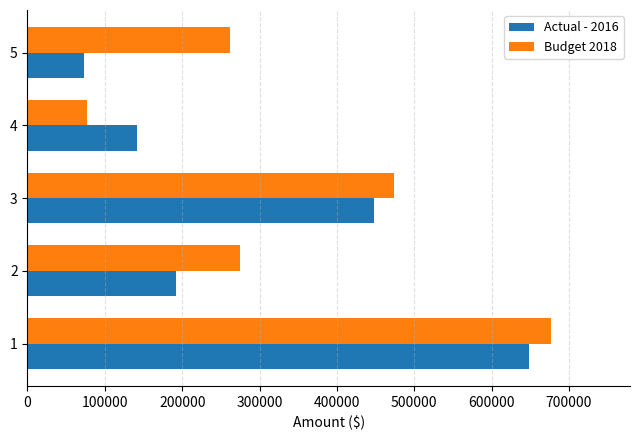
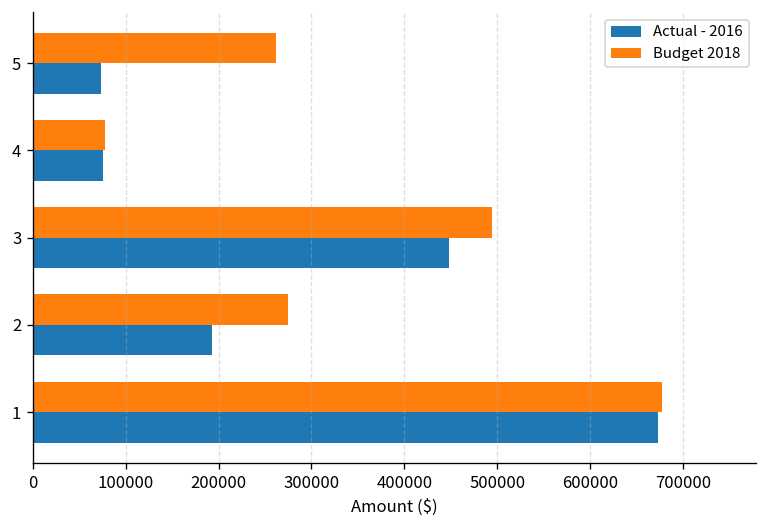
Actual - 2016, 4: 140000 -> 80000
Budget 2018, 3: 470000 -> 500000
Actual - 2016, 1: 650000 -> 670000
